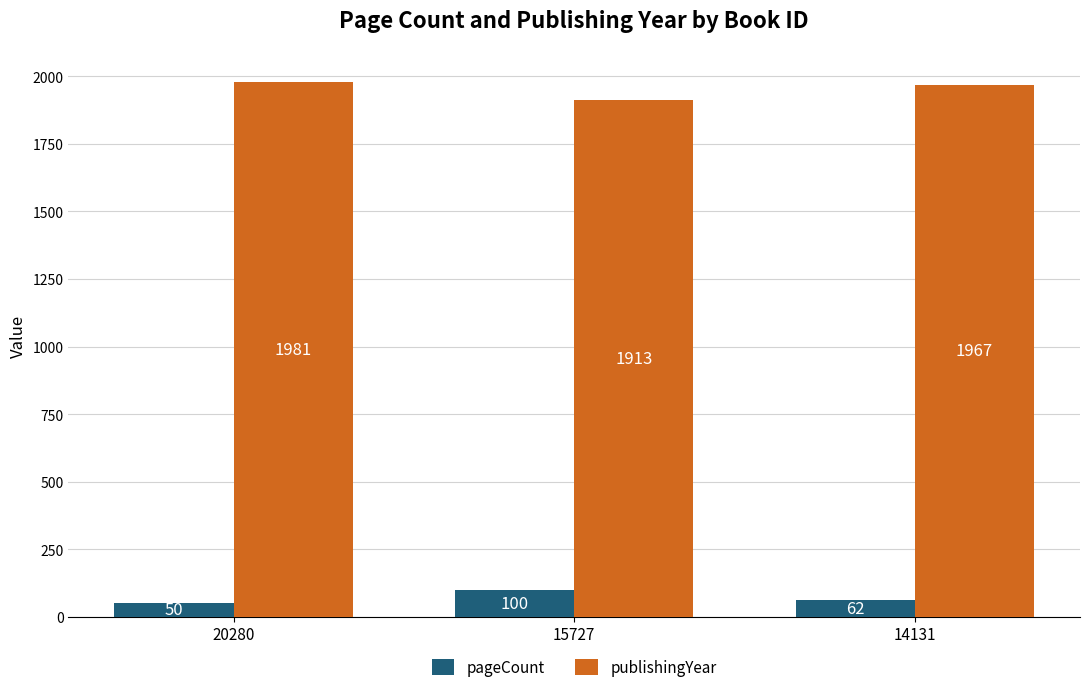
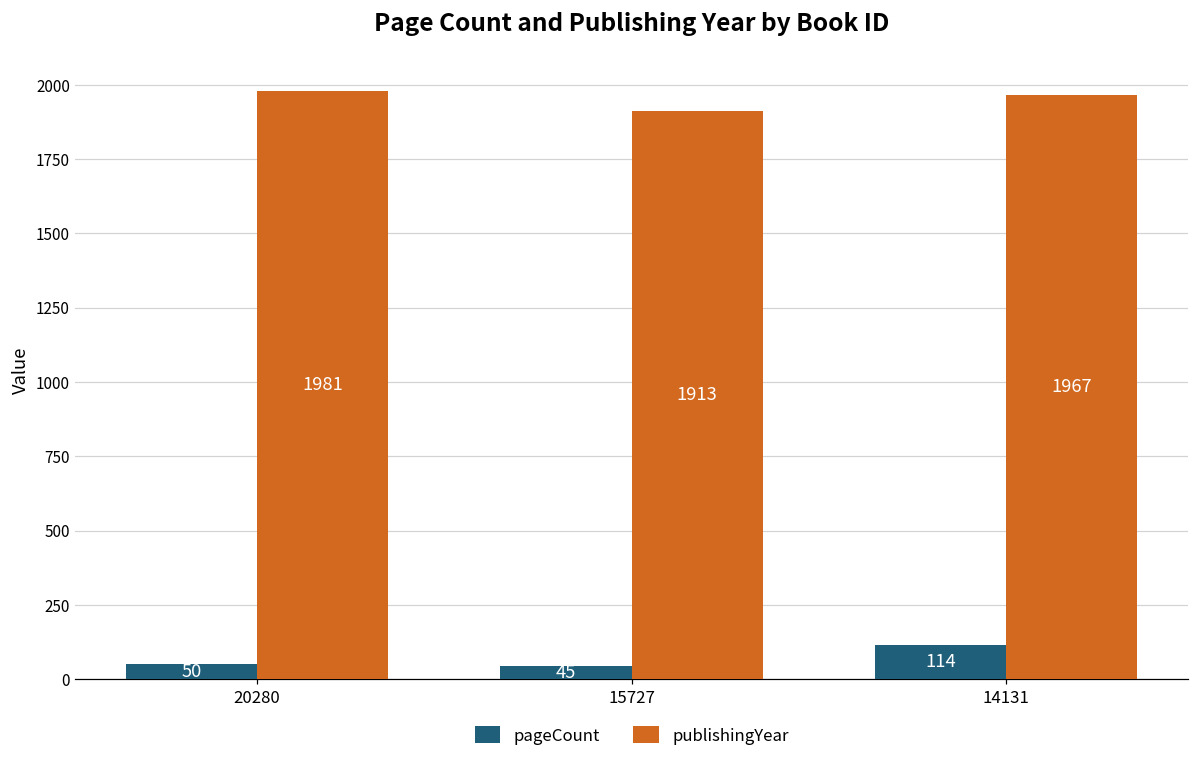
pageCount, 15727: 100 -> 45
pageCount, 14131: 62 -> 114
